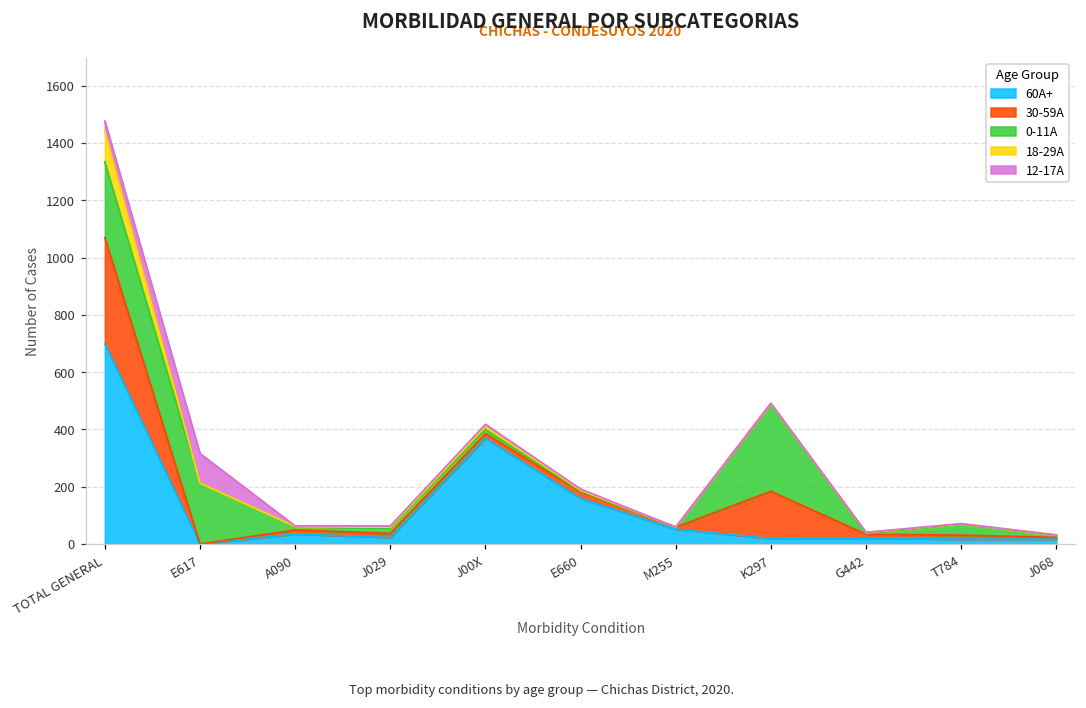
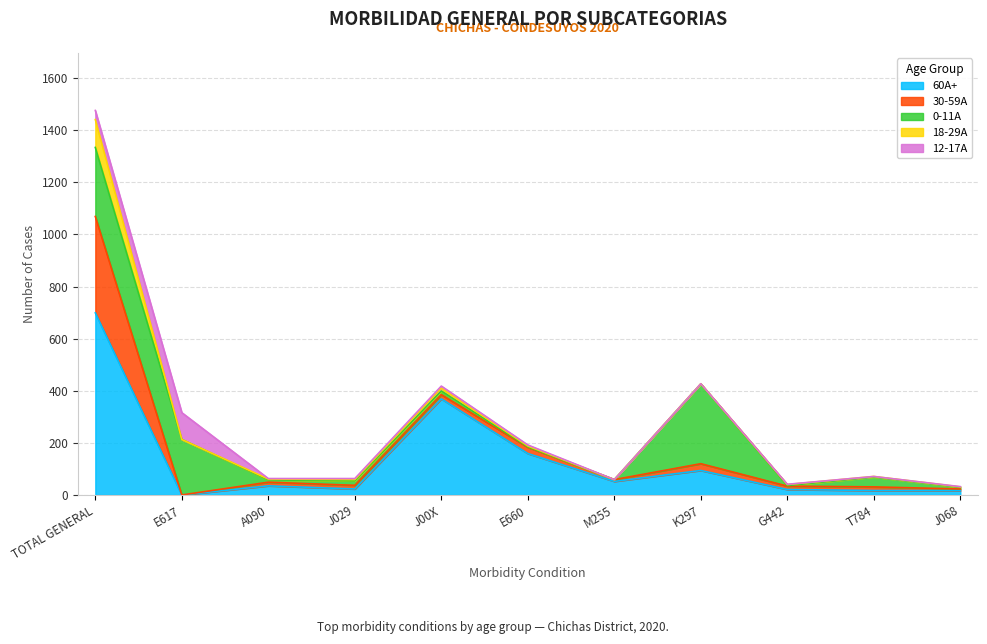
60A+, K297: 20 -> 90
30-59A, K297: 170 -> 30
